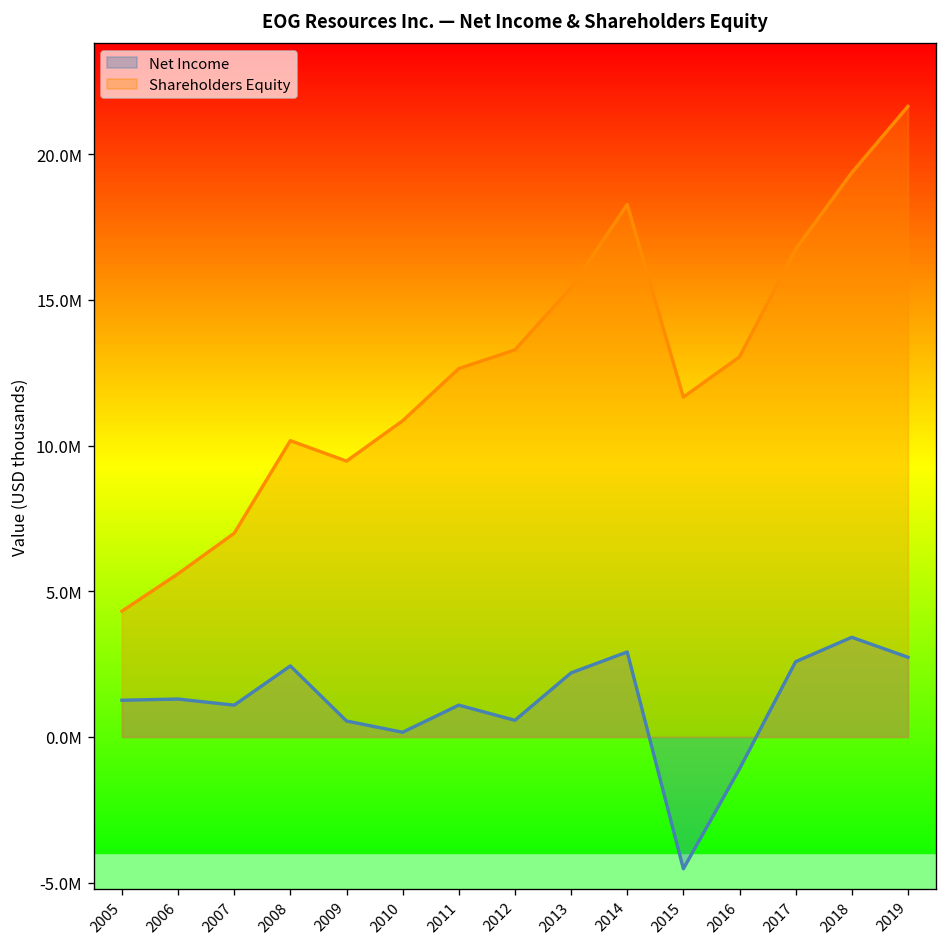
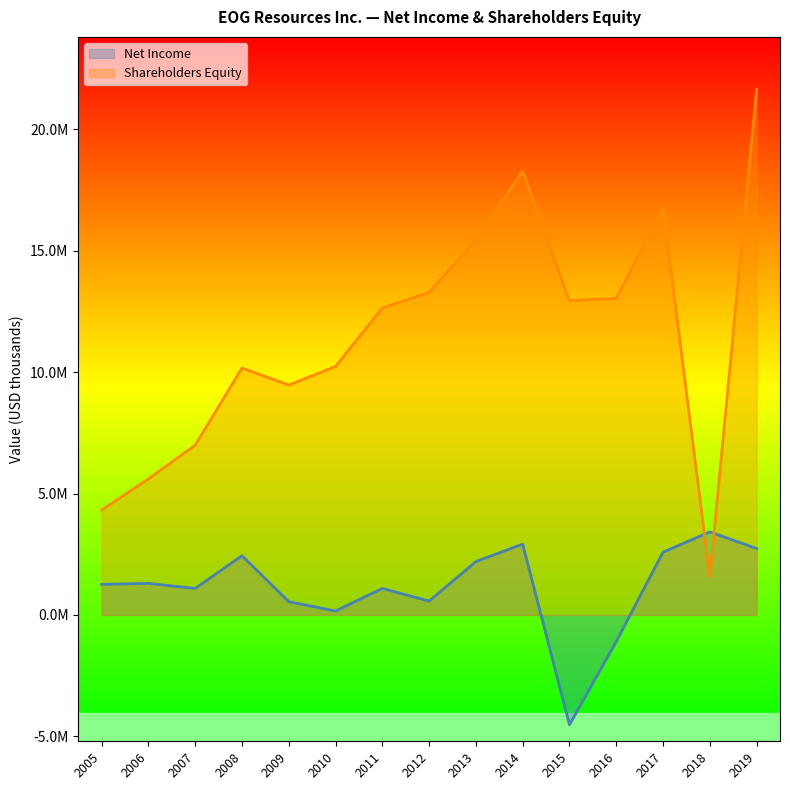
Shareholders Equity, 2010: 10900000 -> 10200000
Shareholders Equity, 2015: 11700000 -> 12900000
Shareholders Equity, 2018: 19400000 -> 1600000
